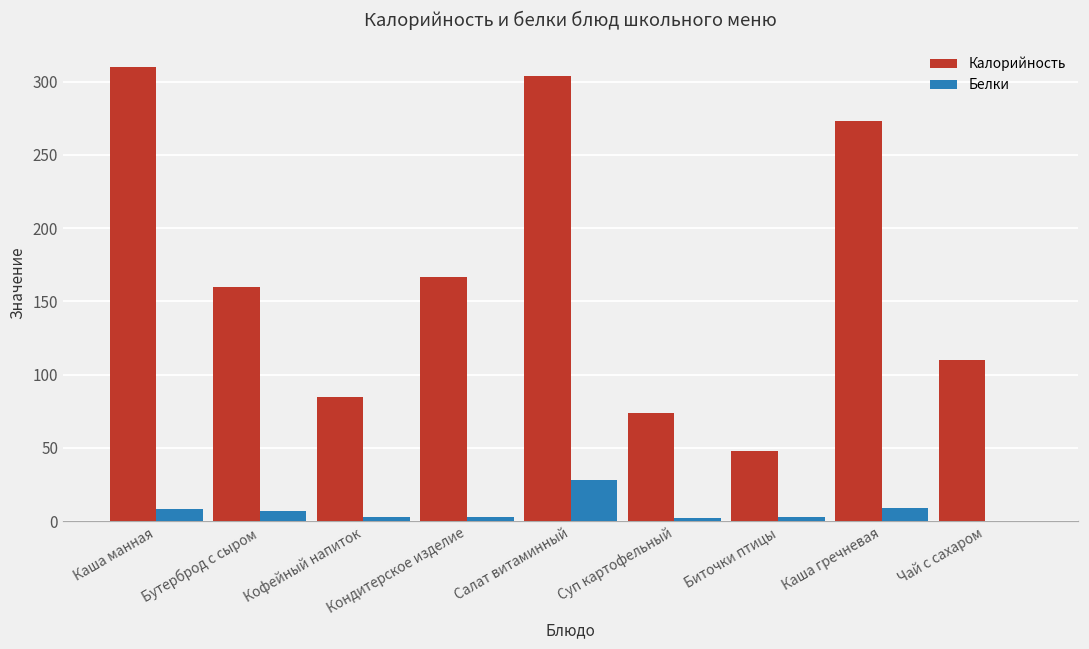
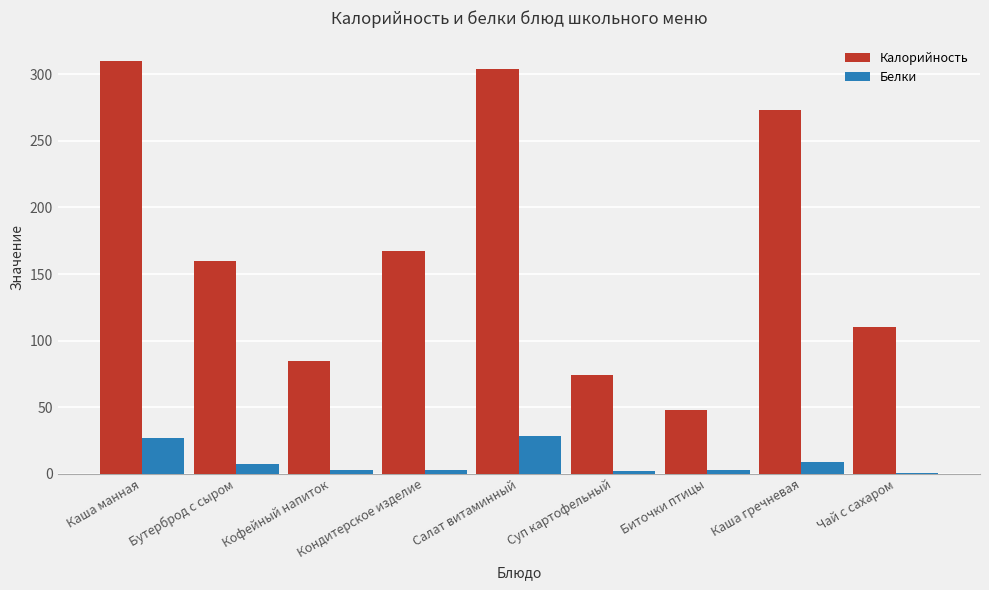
Белки, Каша манная: 8 -> 27
